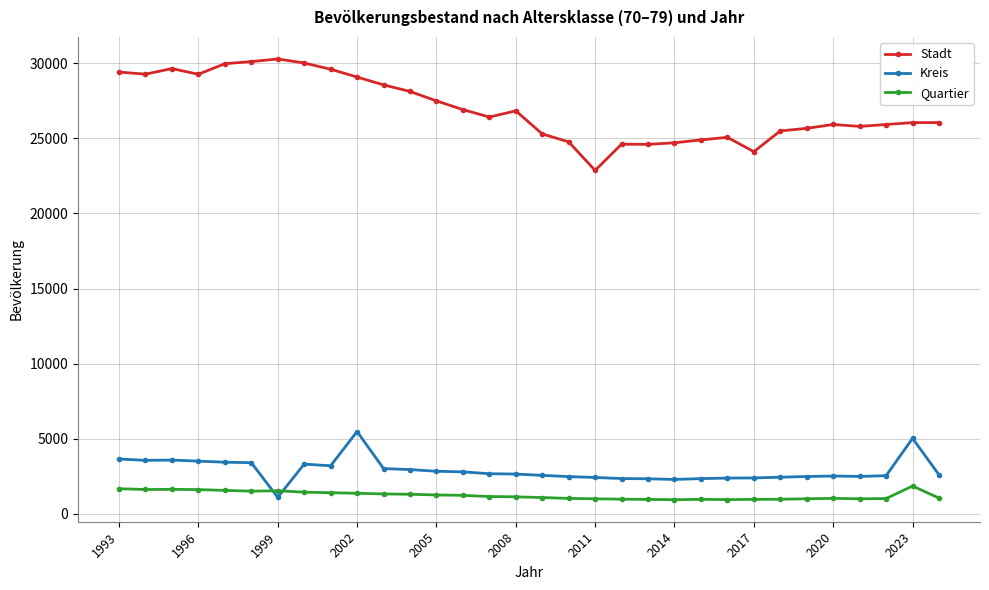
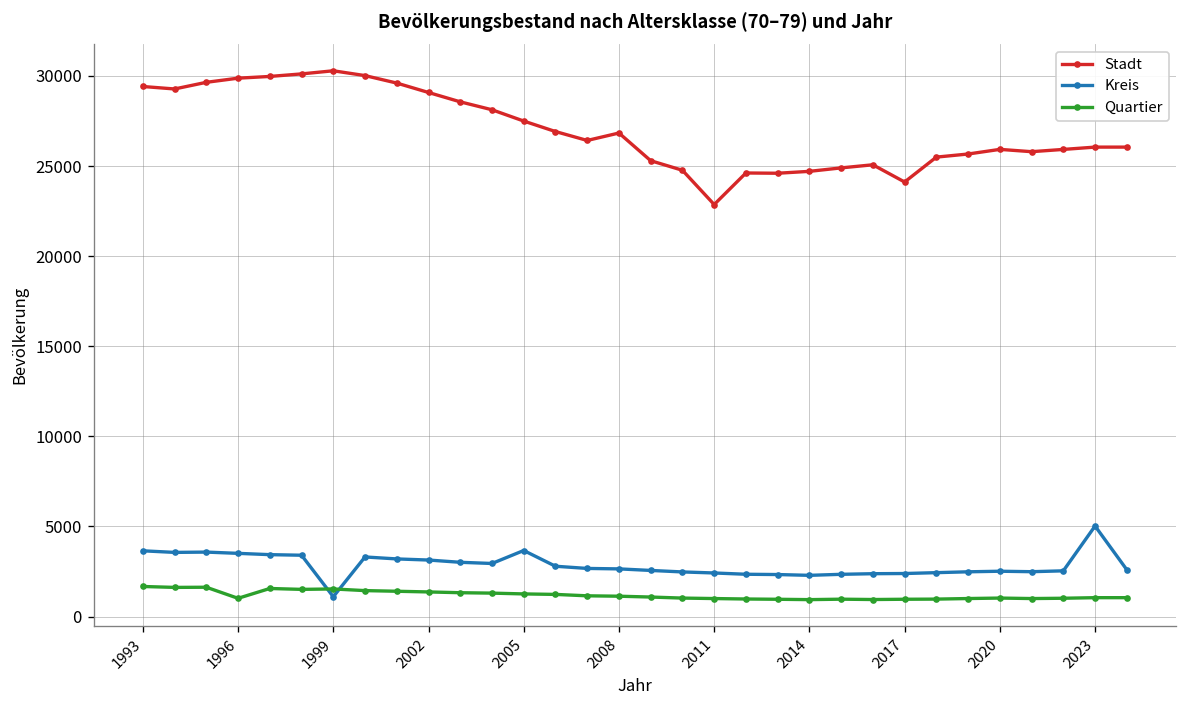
Stadt, 1996: 29300 -> 29900
Quartier, 1996: 1600 -> 1000
Kreis, 2002: 5500 -> 3100
Kreis, 2005: 2800 -> 3700
Quartier, 2023: 1900 -> 1100
